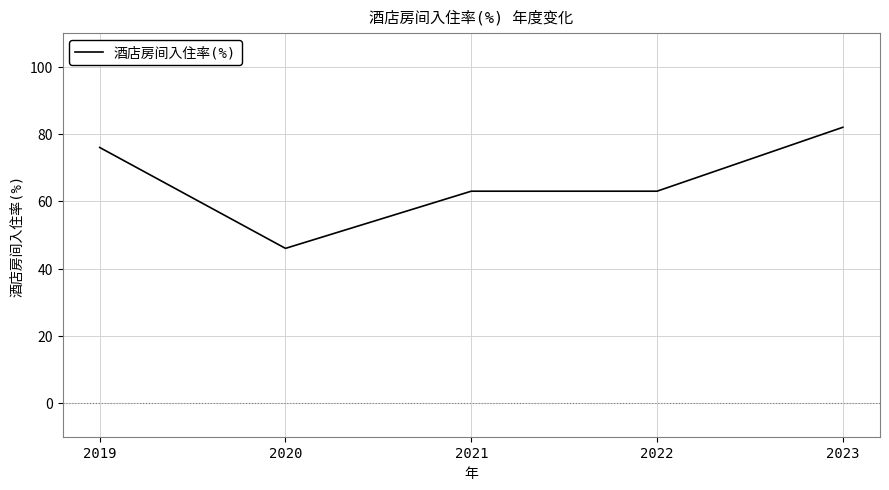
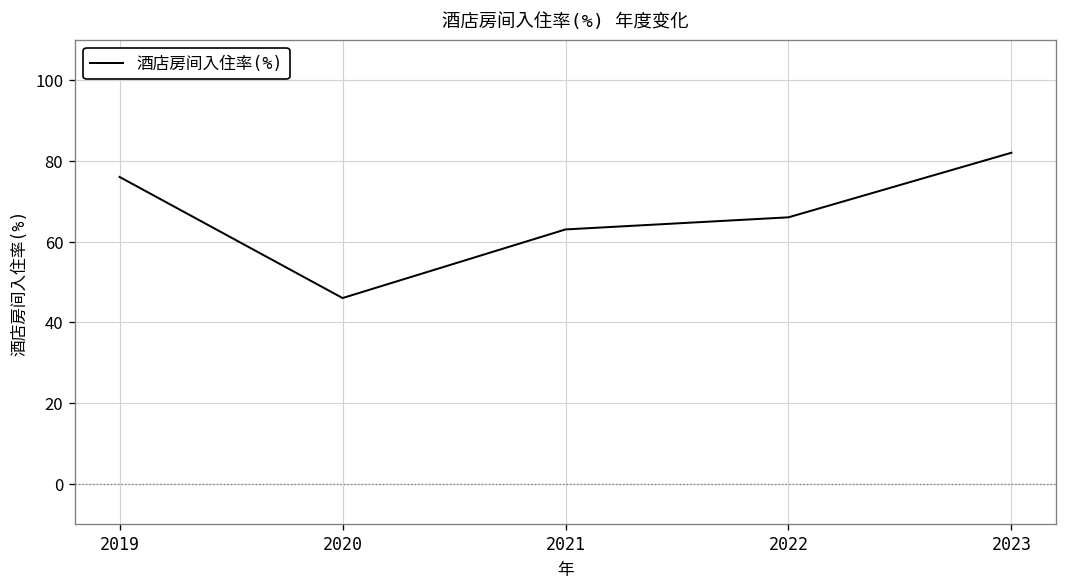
2022: 63 -> 66
